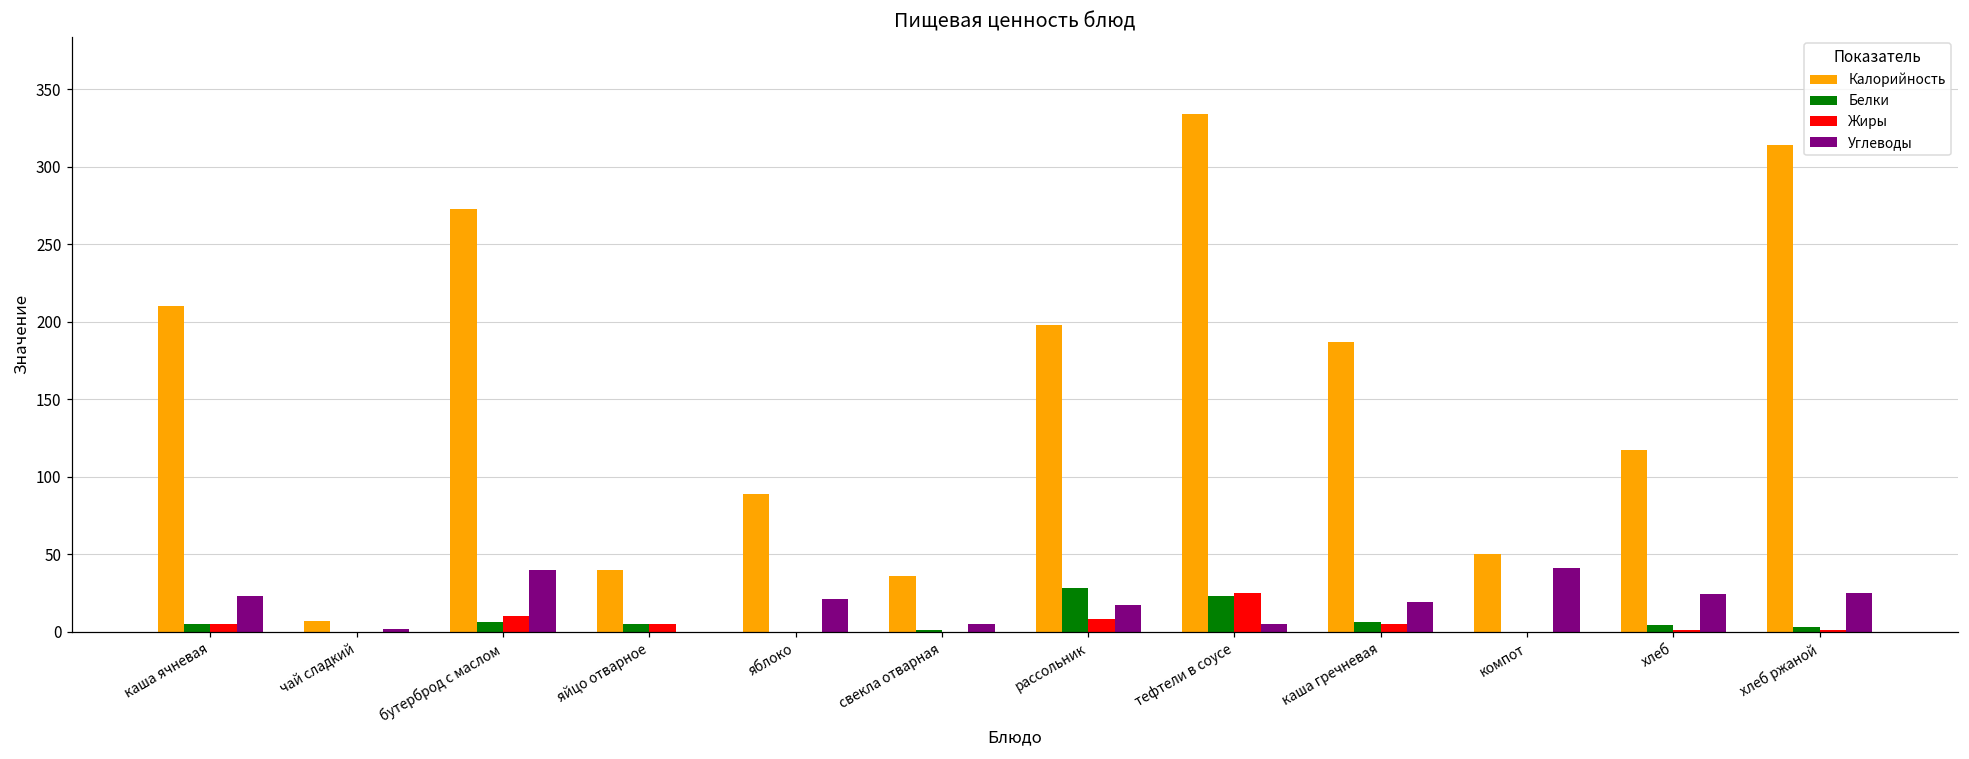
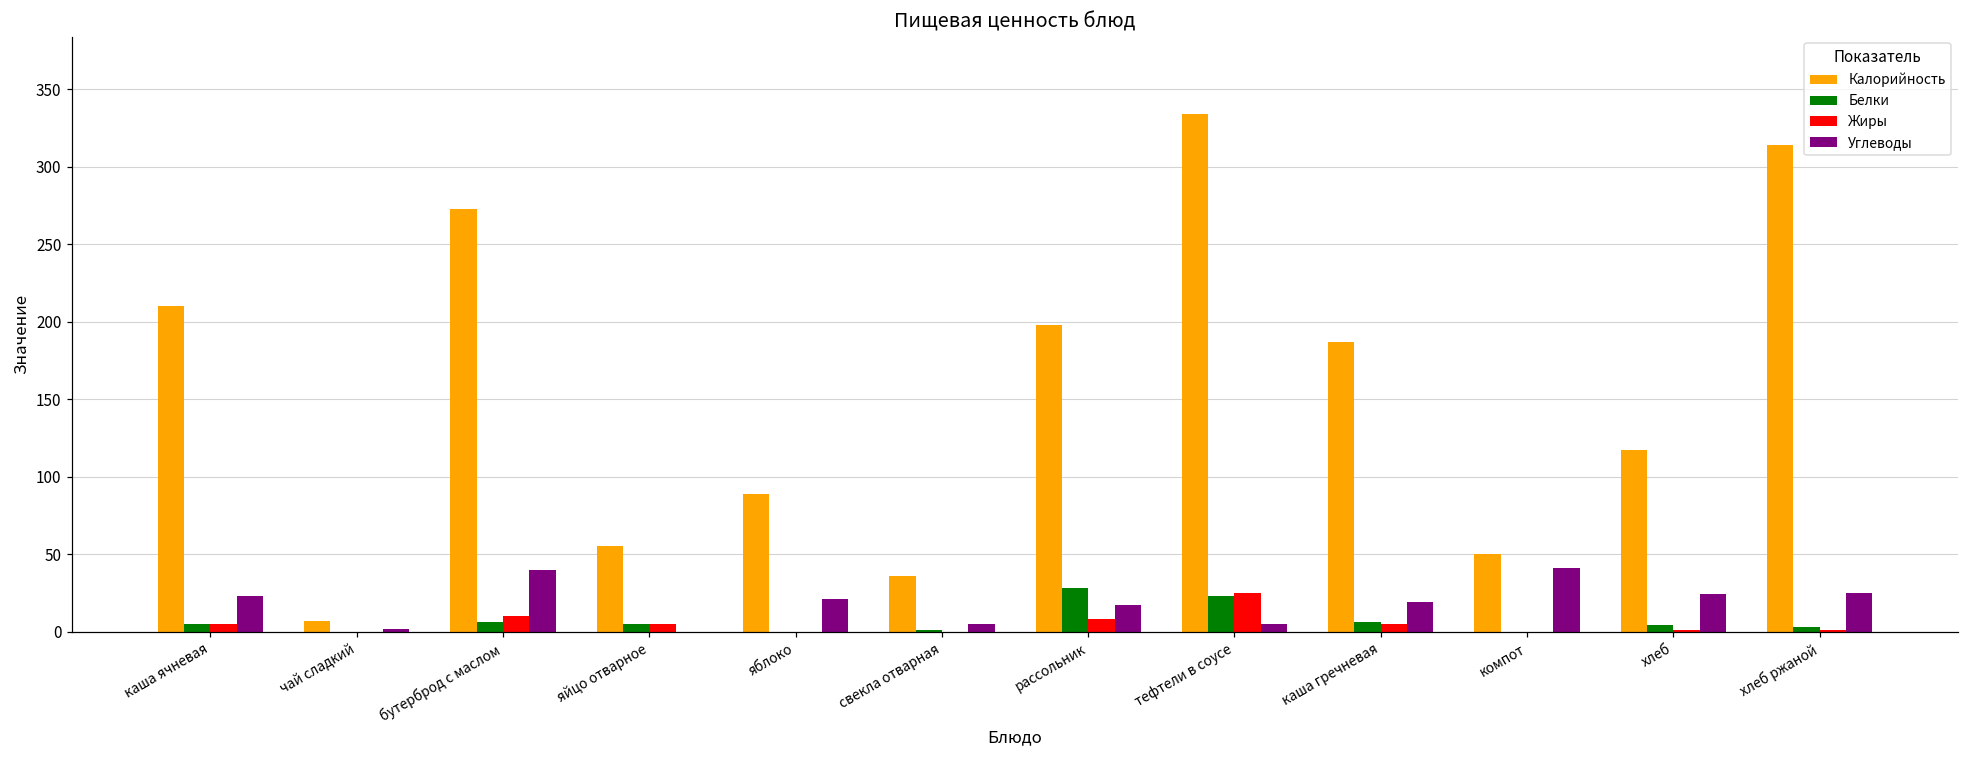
Калорийность, яйцо отварное: 40 -> 55
